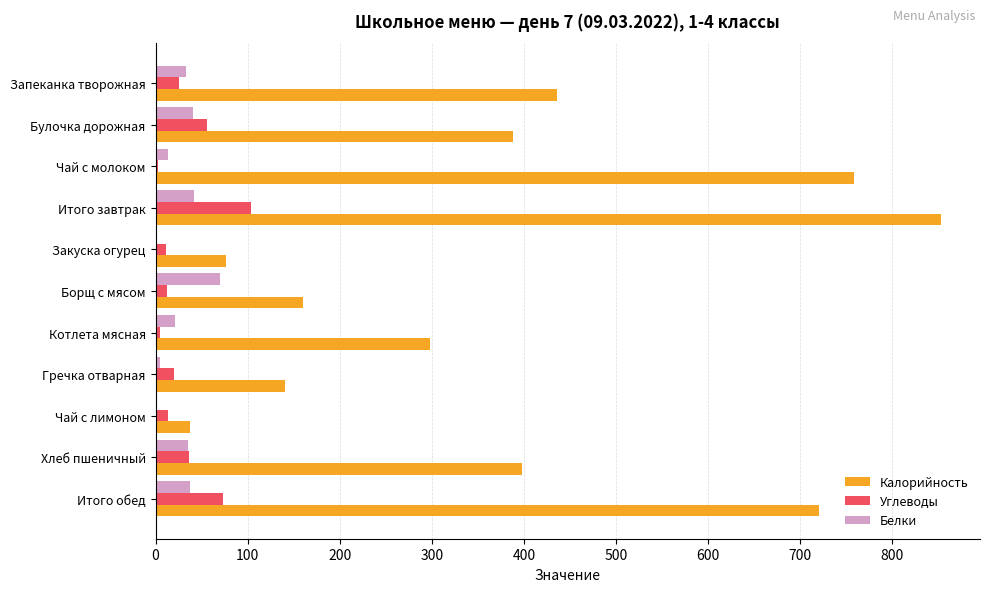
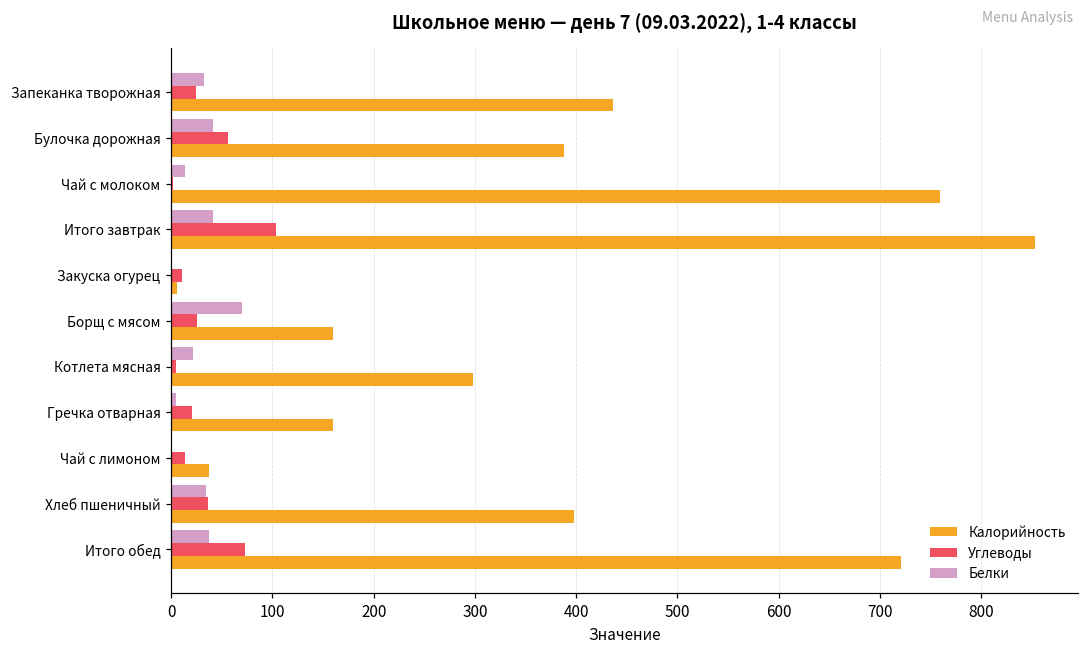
Калорийность, Закуска огурец: 80 -> 10
Углеводы, Борщ с мясом: 10 -> 30
Калорийность, Гречка отварная: 140 -> 160
